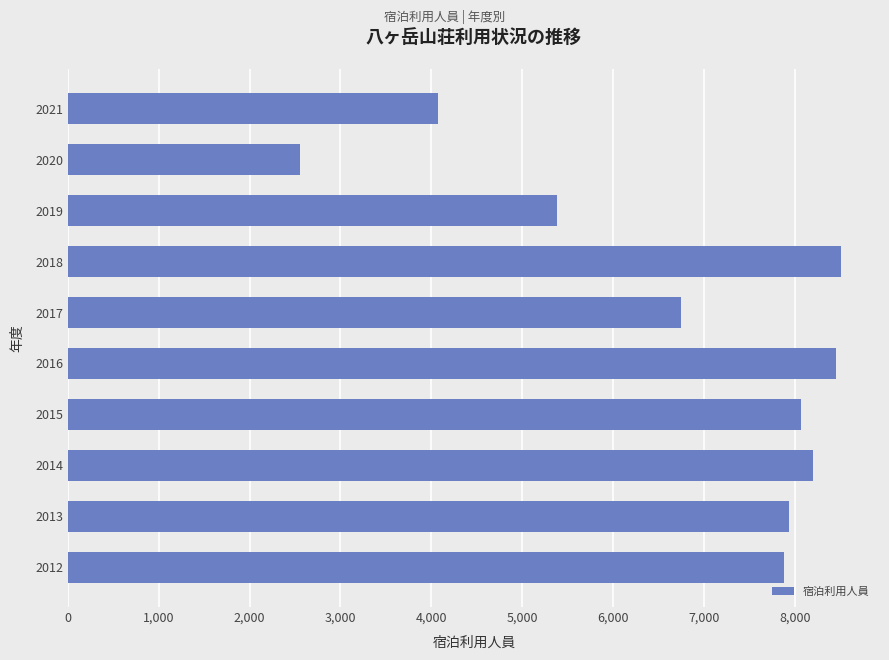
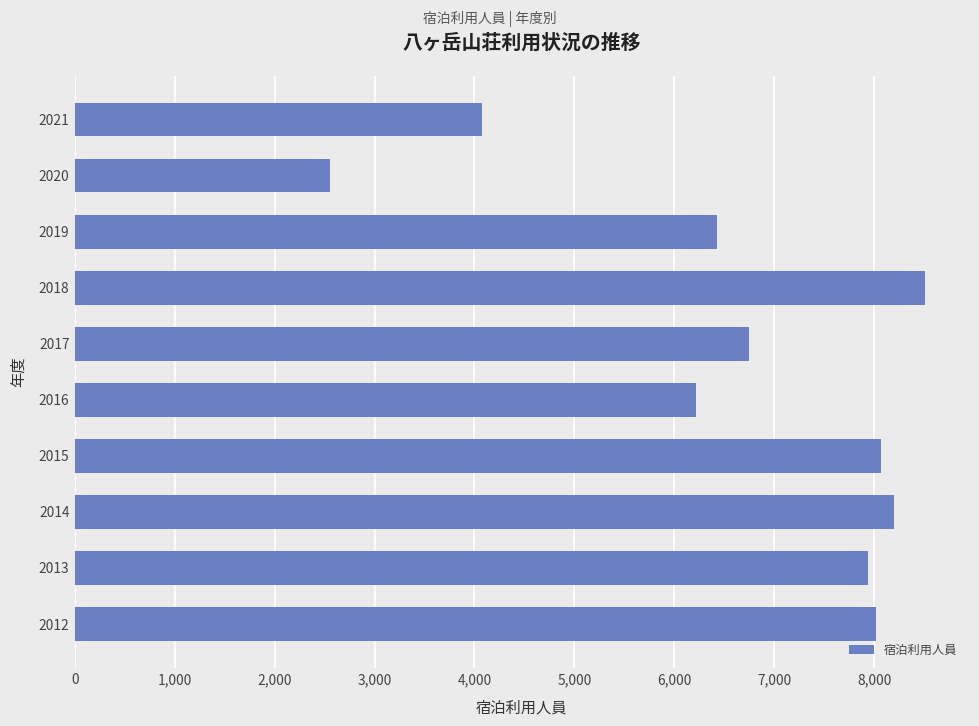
2019: 5,400 -> 6,400
2016: 8,500 -> 6,200
2012: 7,900 -> 8,000
